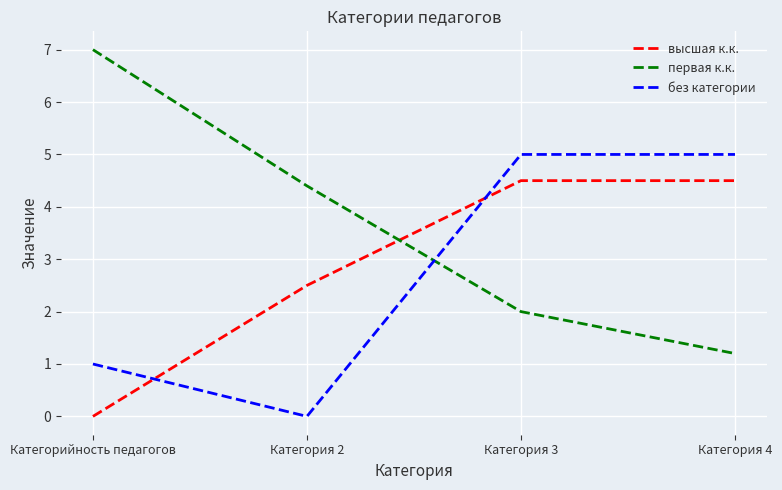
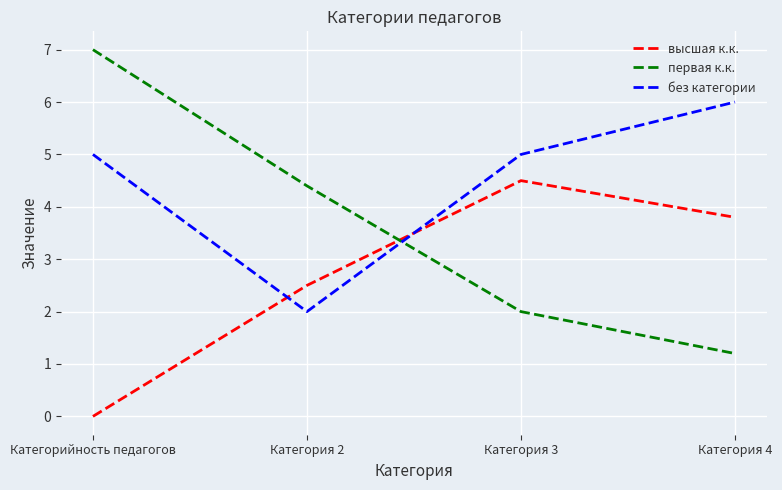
без категории, Категорийность педагогов: 1 -> 5
без категории, Категория 2: 0 -> 2
высшая к.к., Категория 4: 4.5 -> 3.8
без категории, Категория 4: 5 -> 6
